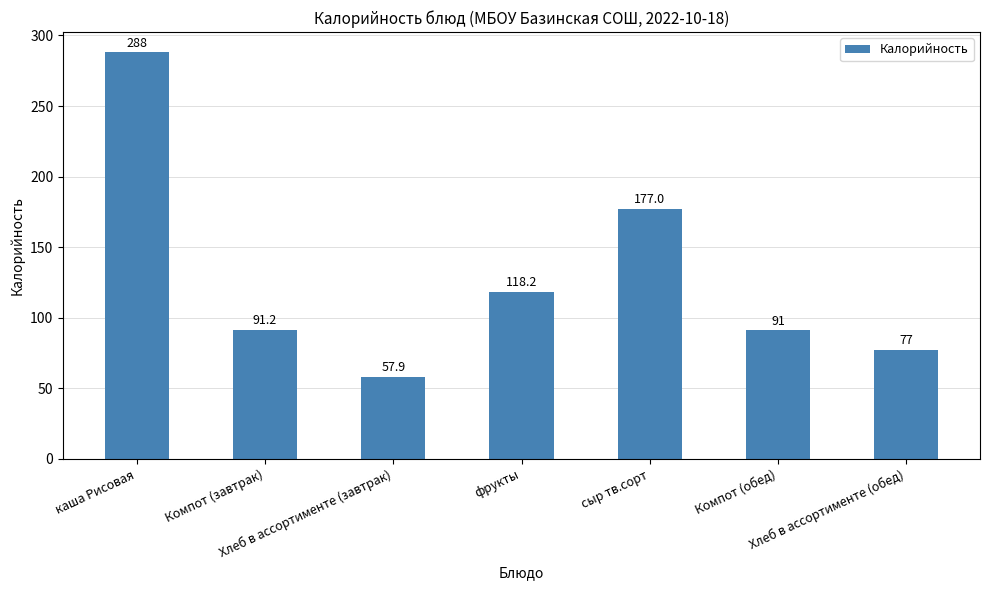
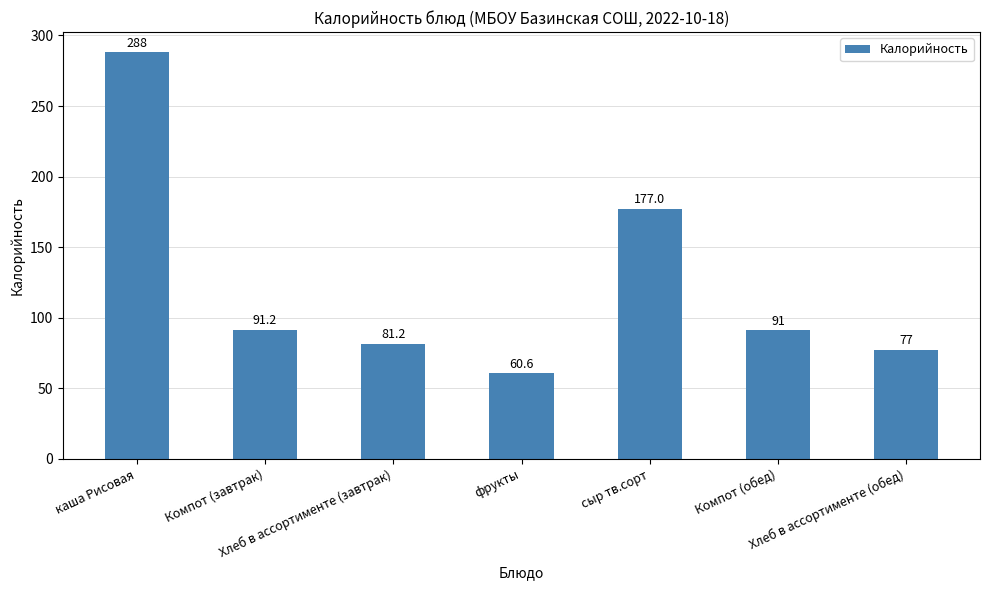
Хлеб в ассортименте (завтрак): 57.9 -> 81.2
фрукты: 118.2 -> 60.6
